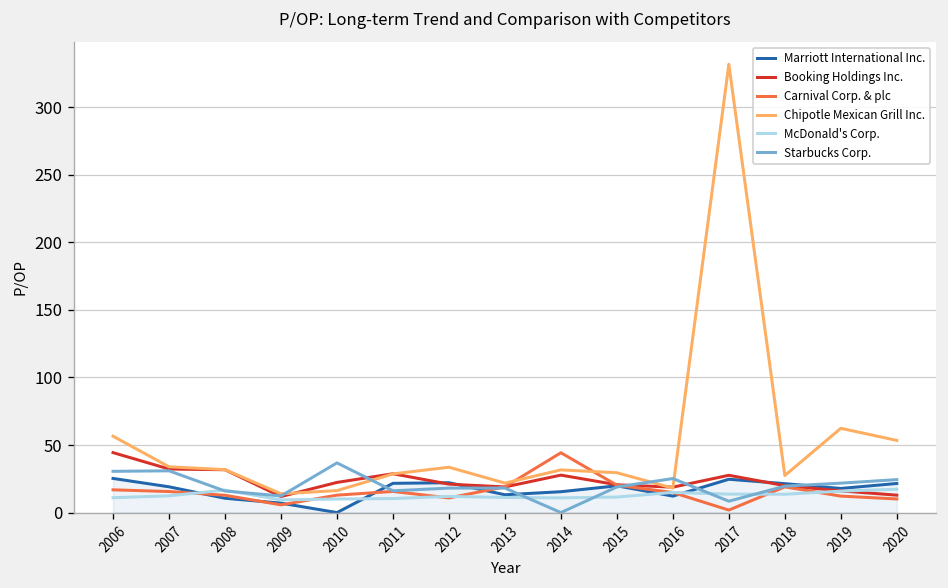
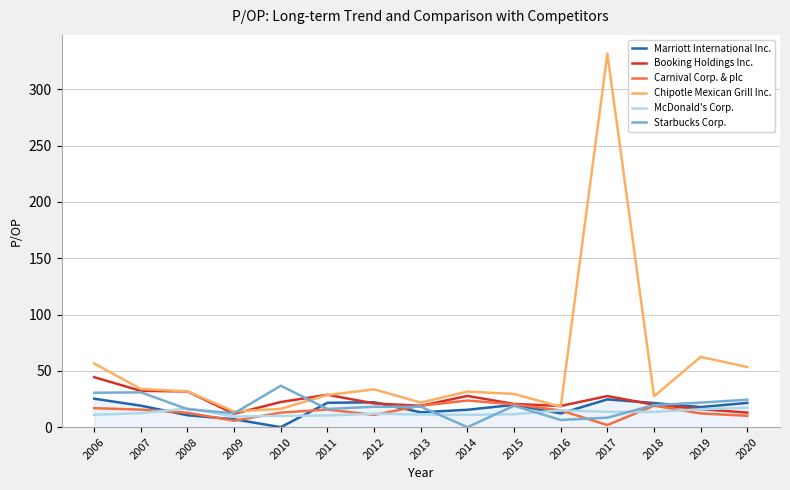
Carnival Corp. & plc, 2014: 44 -> 24
Starbucks Corp., 2016: 25 -> 6
